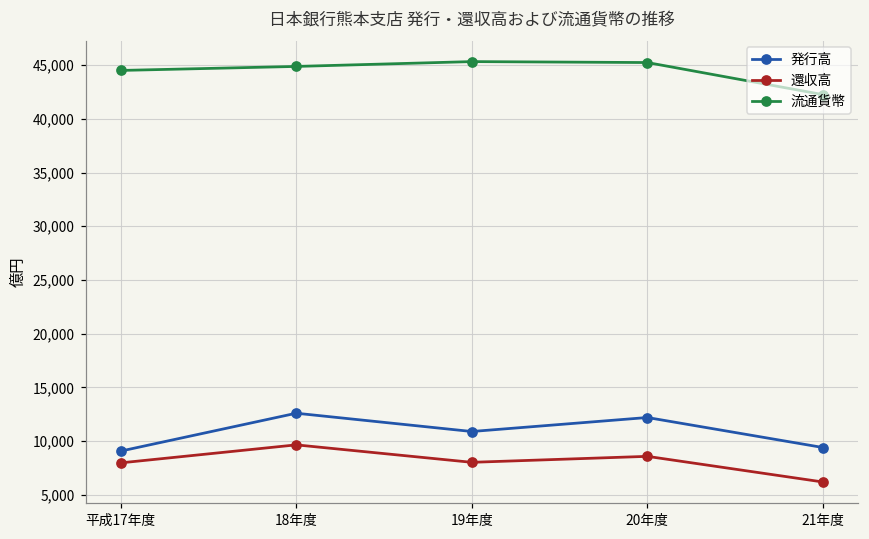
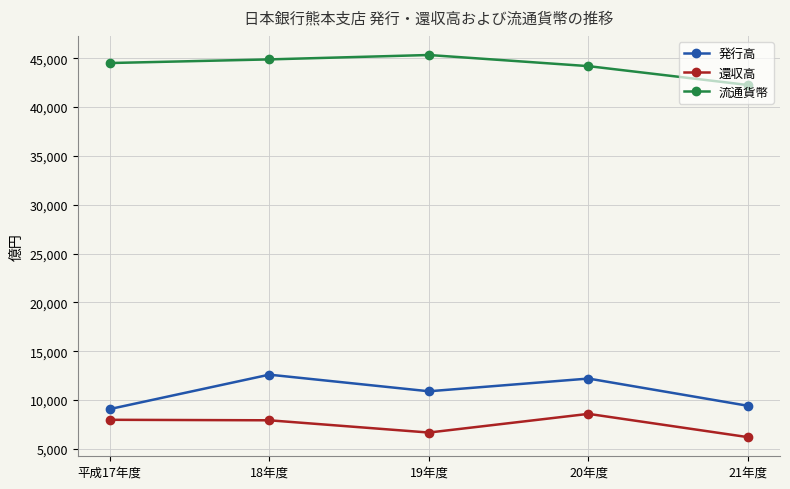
還収高, 18年度: 10,000 -> 8,000
還収高, 19年度: 8,000 -> 7,000
流通貨幣, 20年度: 45,000 -> 44,000
